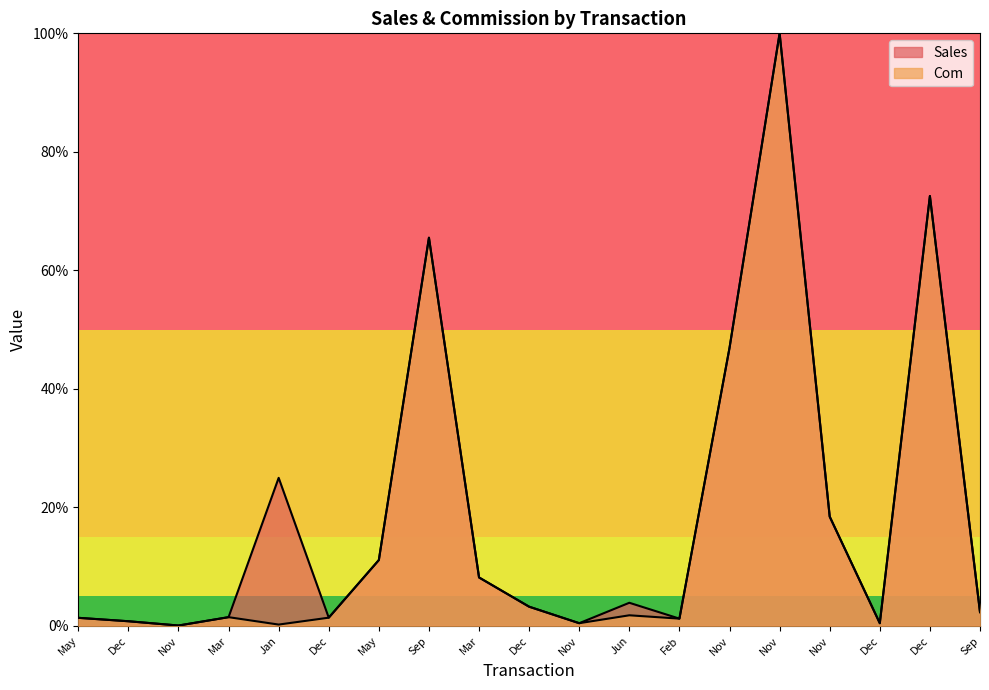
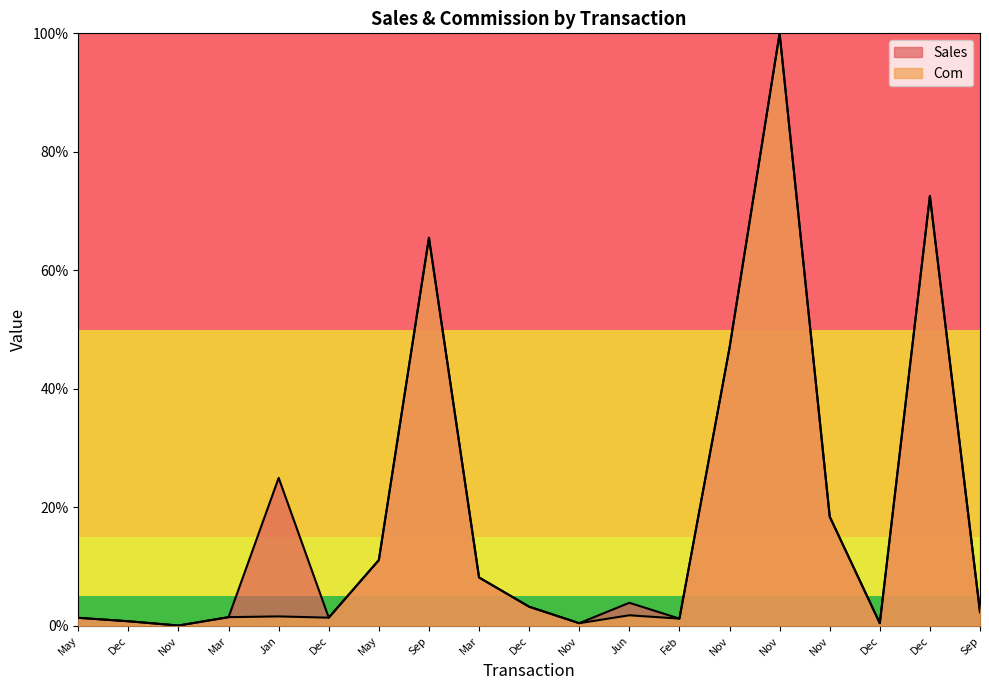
Com, Jan: 0% -> 2%
